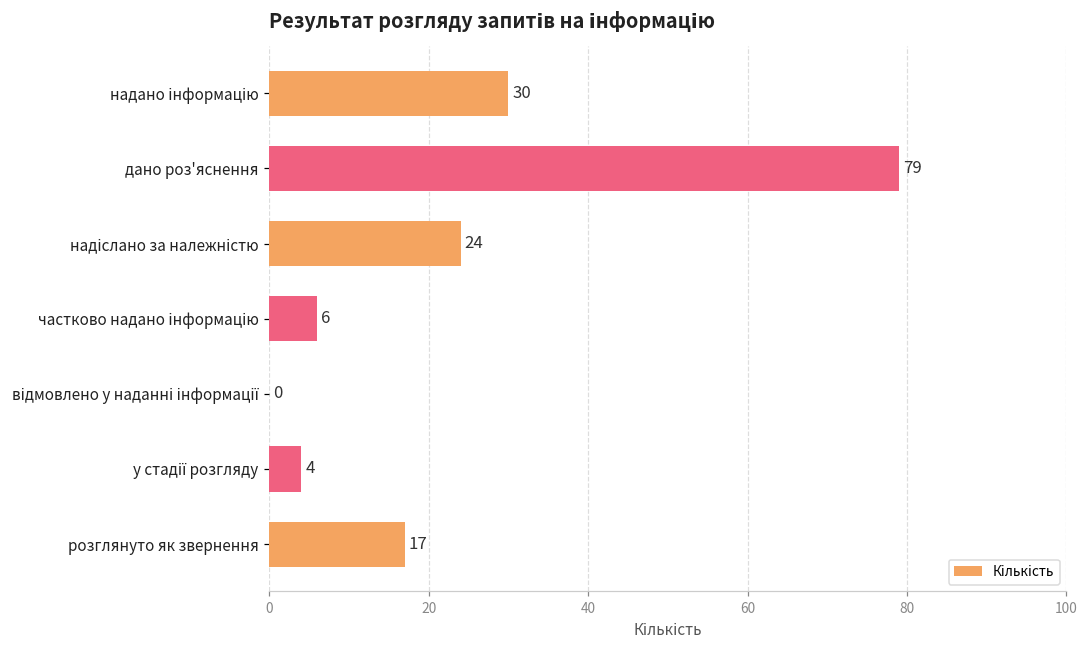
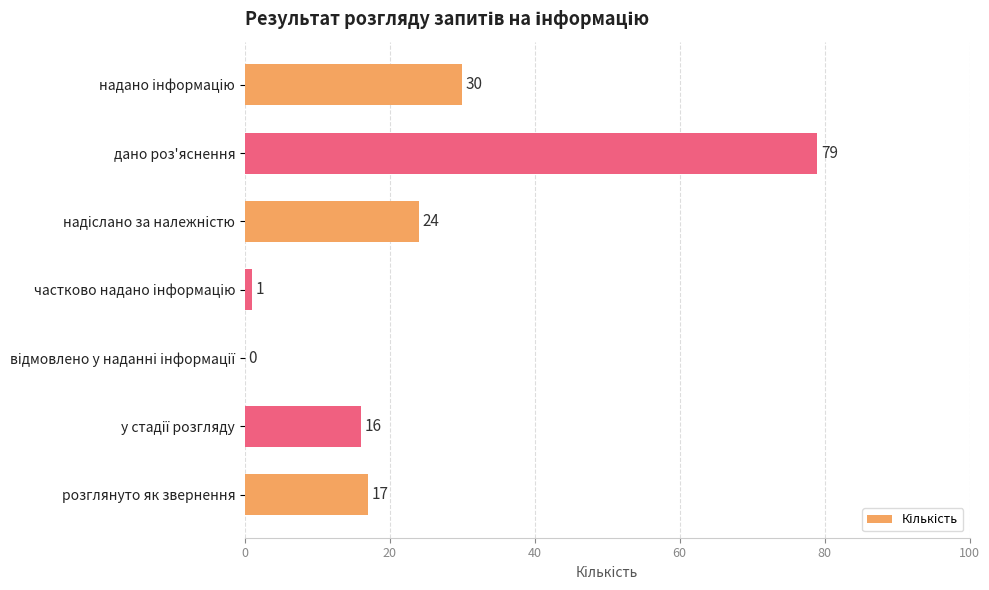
частково надано інформацію: 6 -> 1
у стадії розгляду: 4 -> 16
